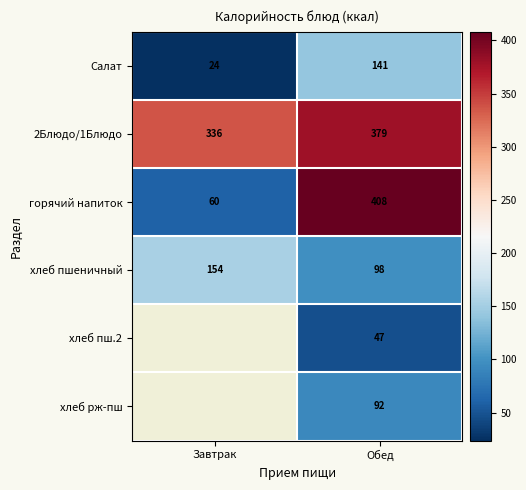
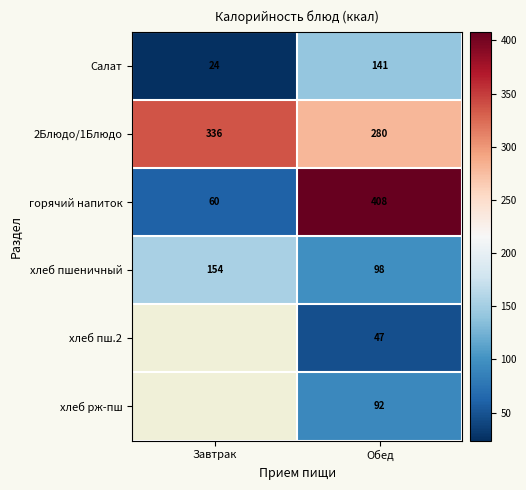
2Блюдо/1Блюдо, Обед: 379 -> 280
